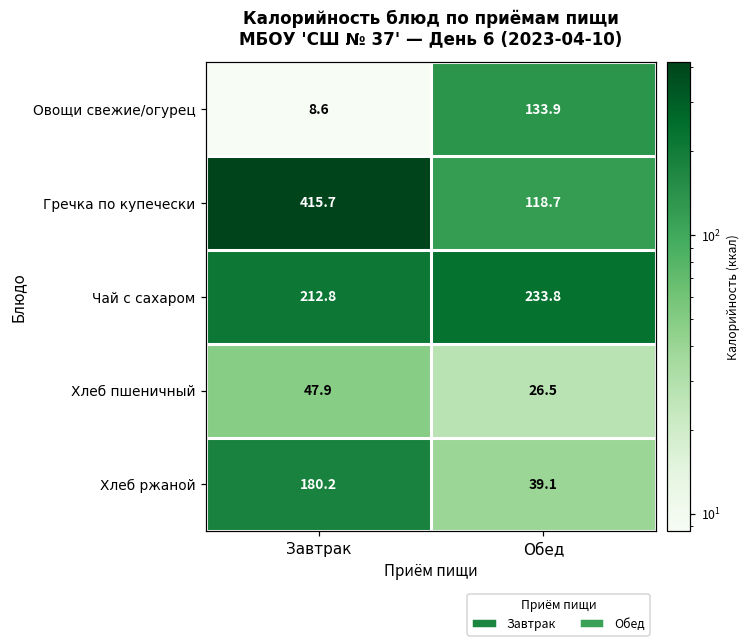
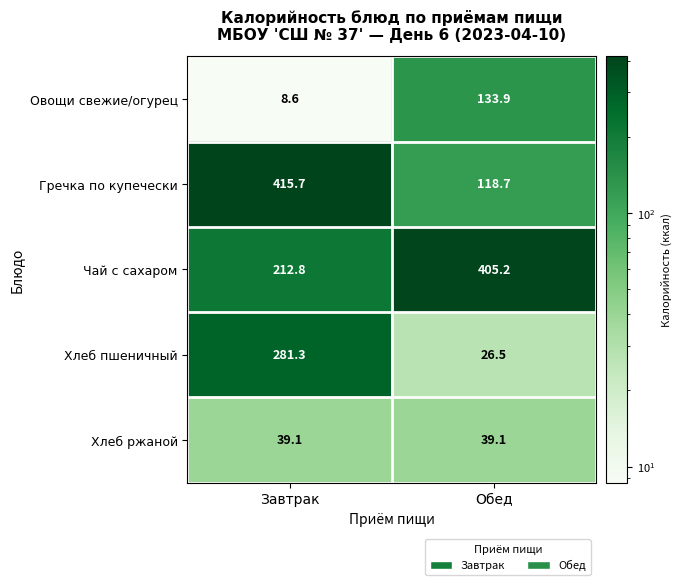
Чай с сахаром, Обед: 233.8 -> 405.2
Хлеб пшеничный, Завтрак: 47.9 -> 281.3
Хлеб ржаной, Завтрак: 180.2 -> 39.1
